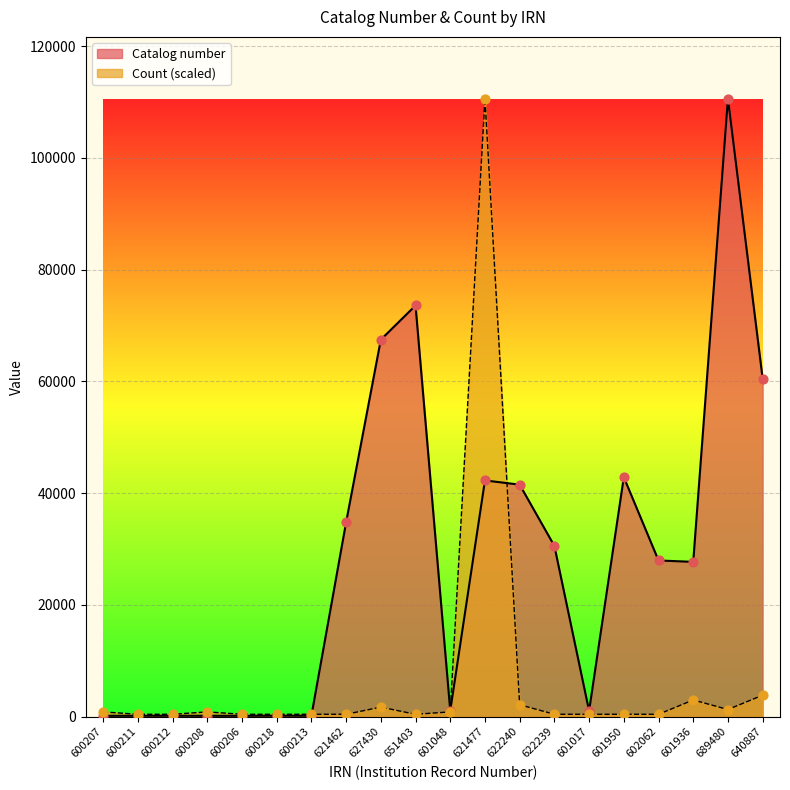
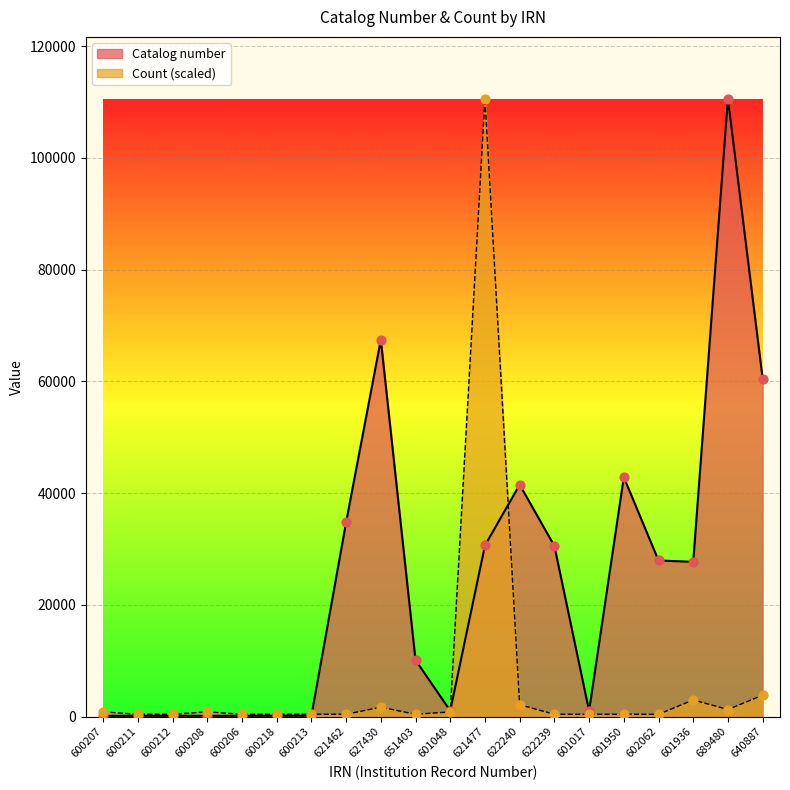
Catalog number, 651403: 74000 -> 10000
Catalog number, 621477: 42000 -> 31000
